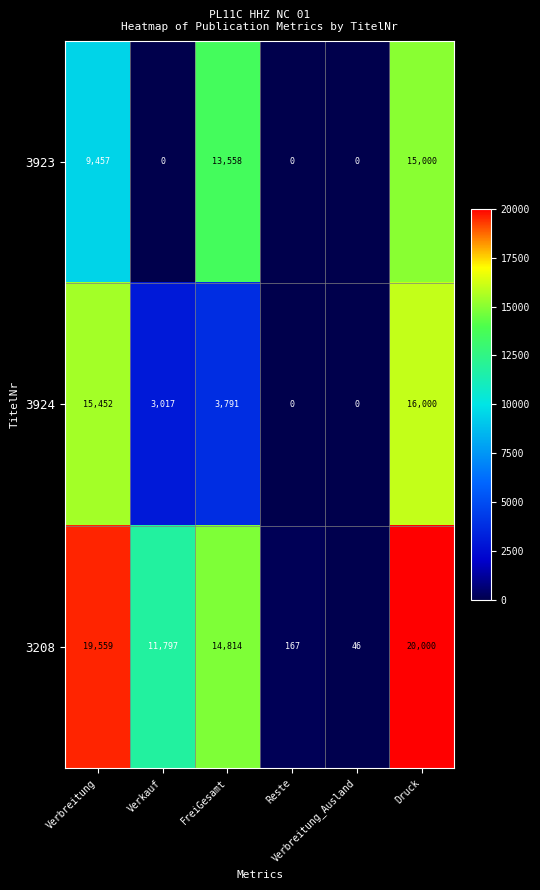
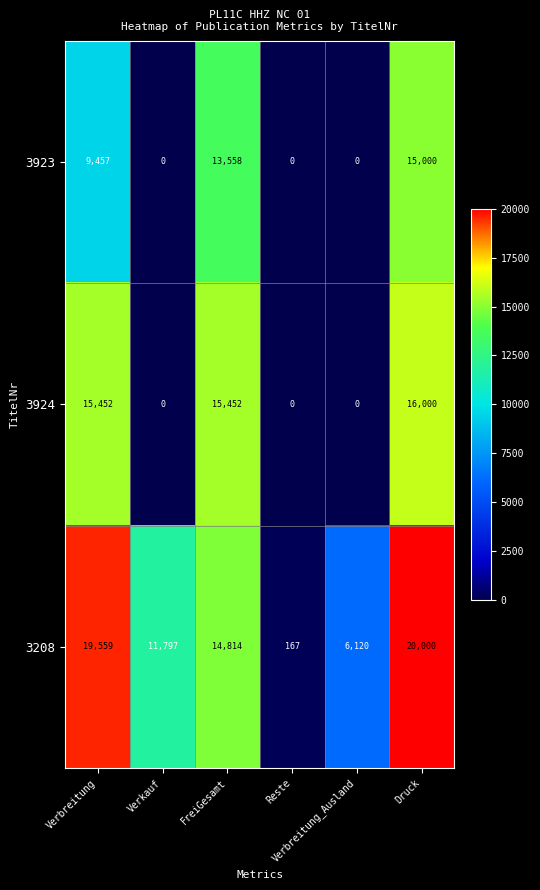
3924, Verkauf: 3,017 -> 0
3924, FreiGesamt: 3,791 -> 15,452
3208, Verbreitung_Ausland: 46 -> 6,120
